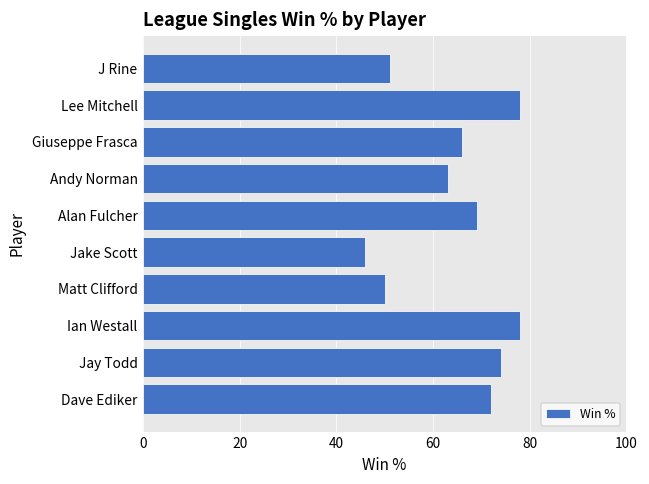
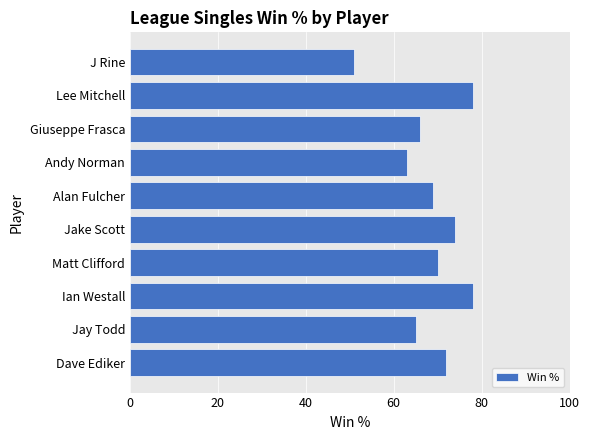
Jake Scott: 46 -> 74
Matt Clifford: 50 -> 70
Jay Todd: 74 -> 65
